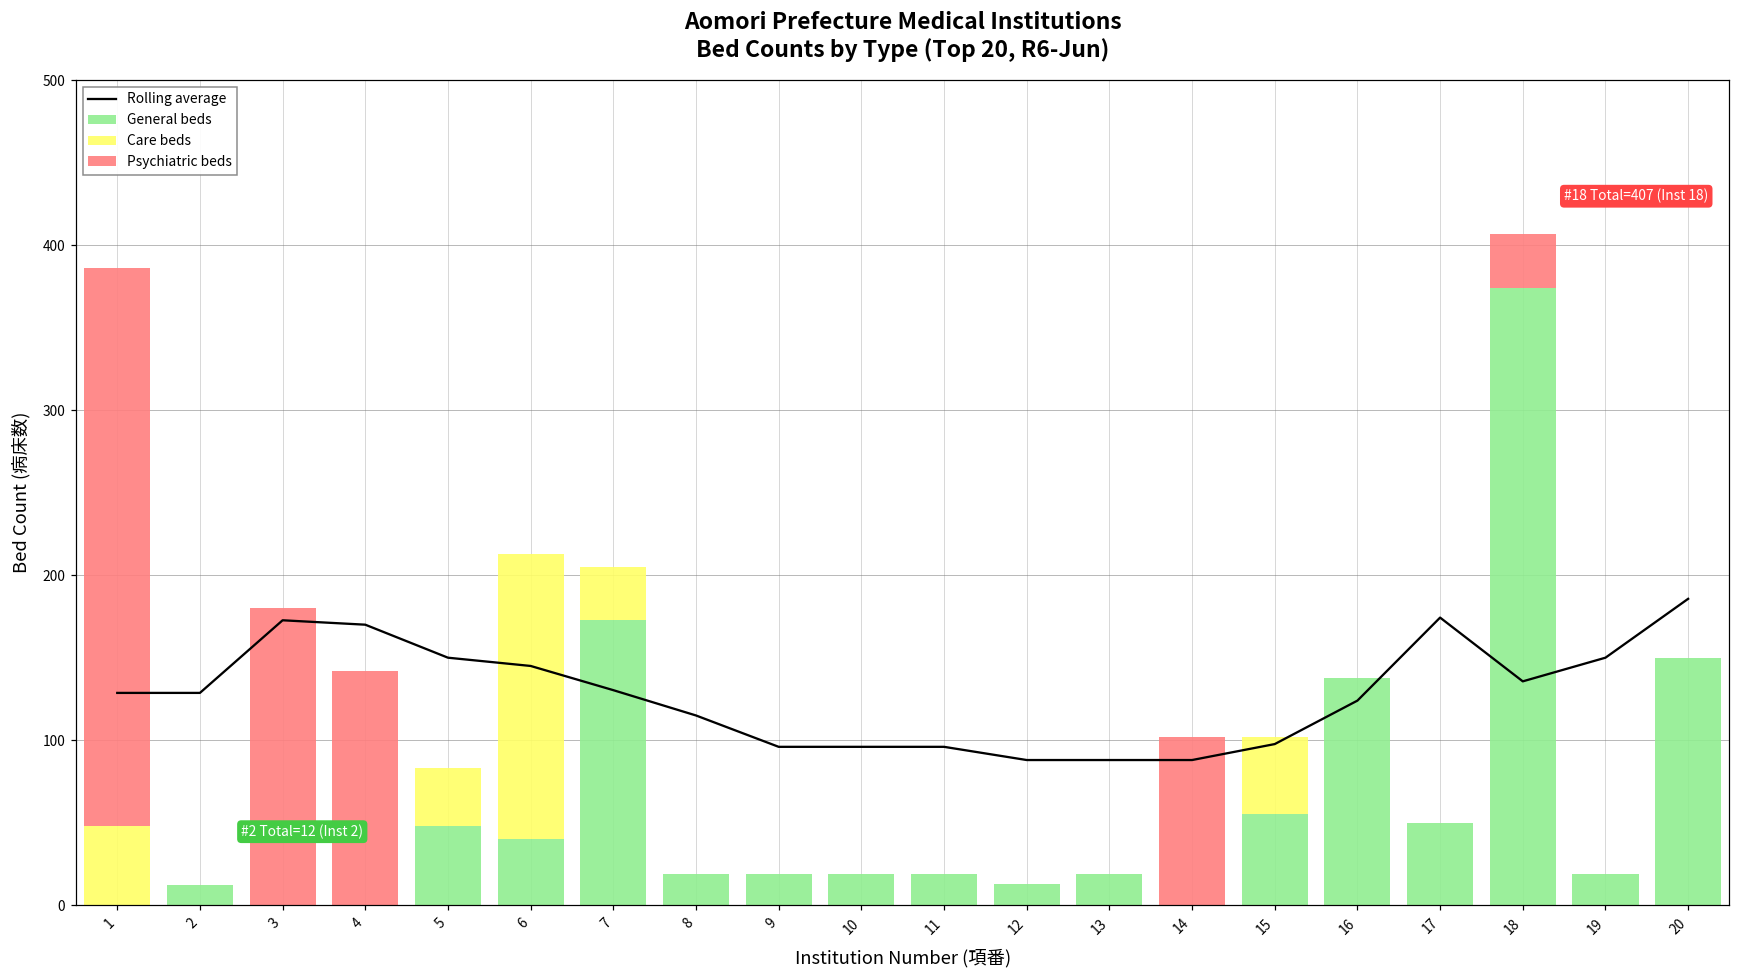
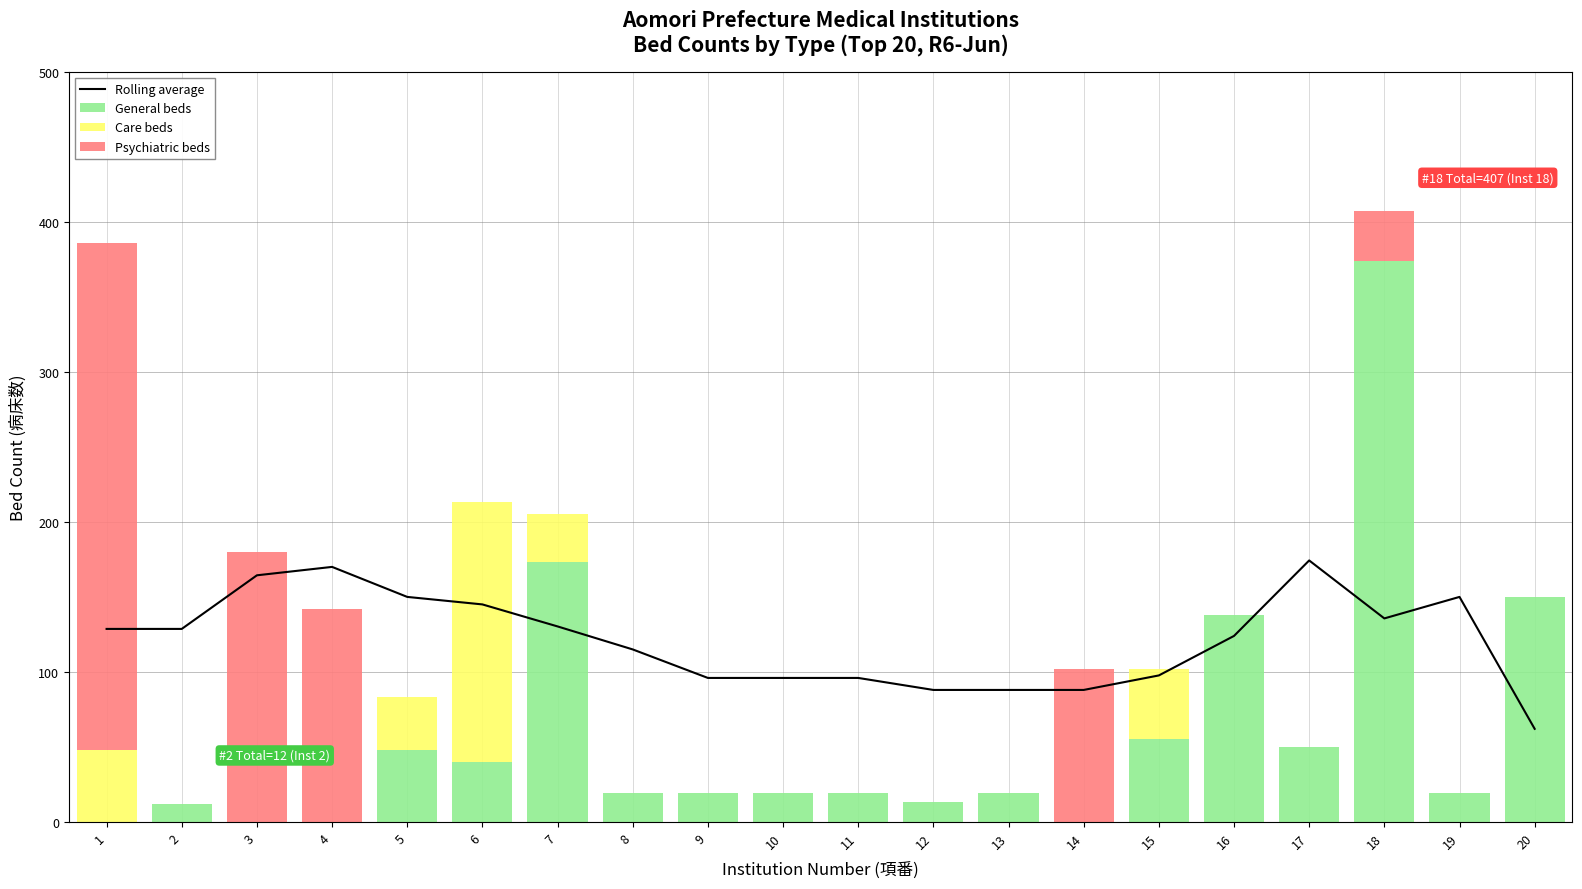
Rolling average, 3: 173 -> 164
Rolling average, 20: 186 -> 62
